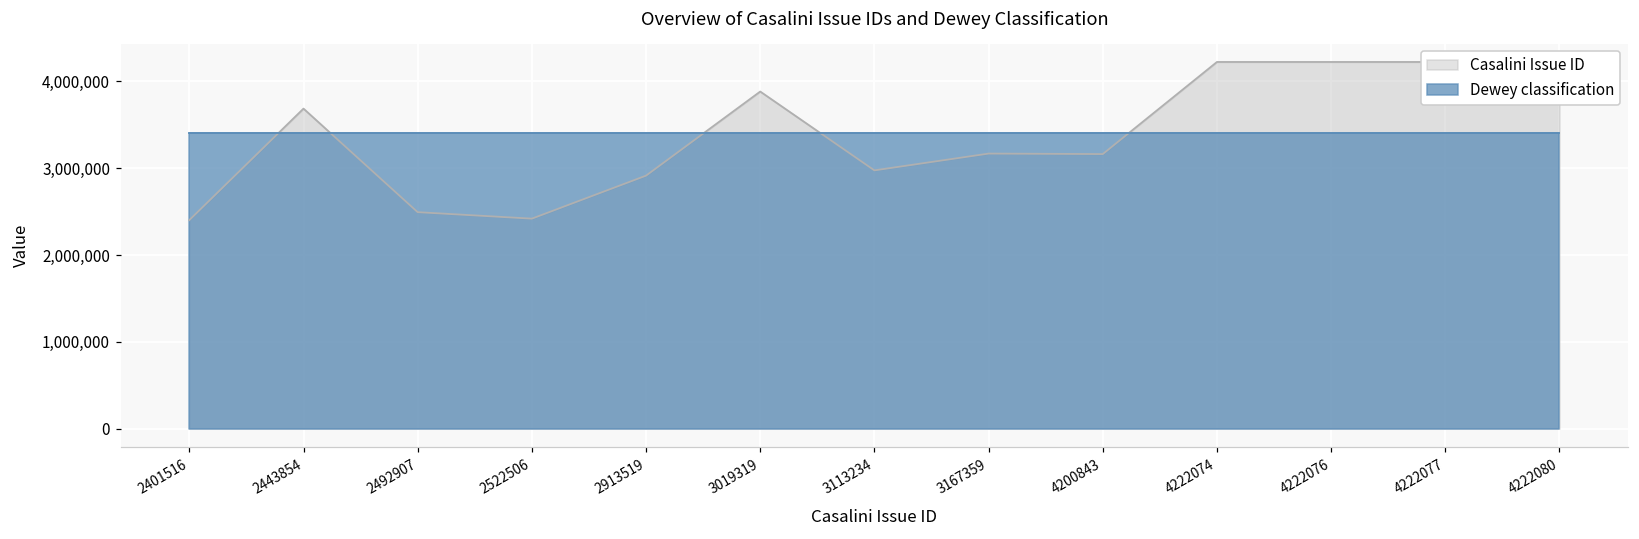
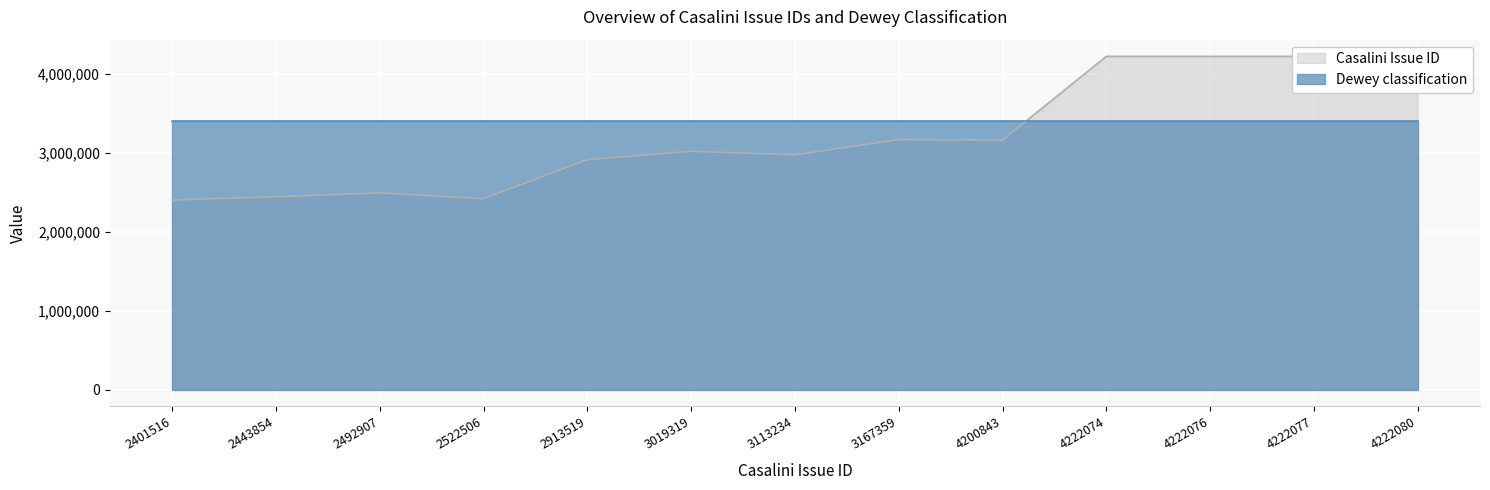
Casalini Issue ID, 2443854: 3,700,000 -> 2,400,000
Casalini Issue ID, 3019319: 3,900,000 -> 3,000,000
